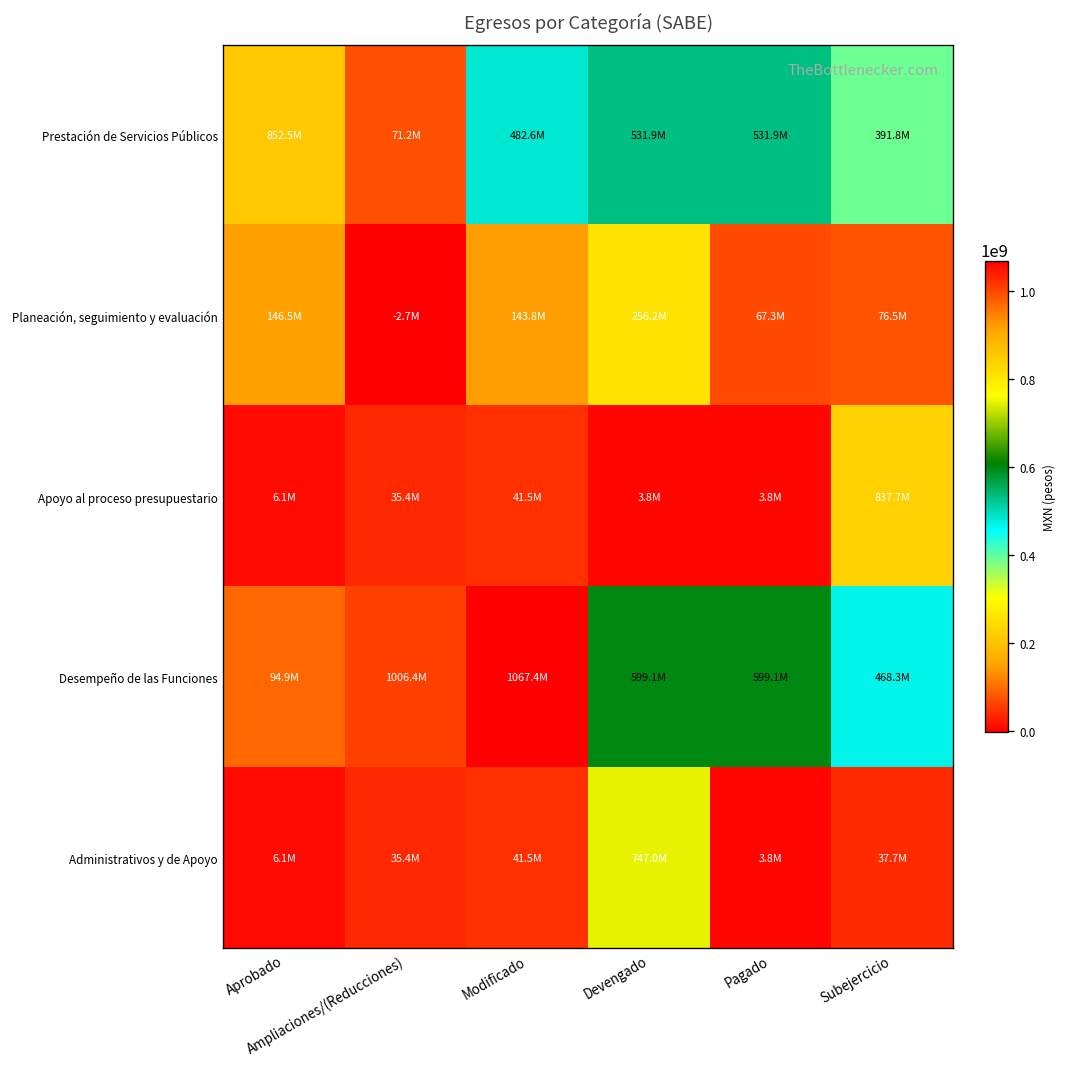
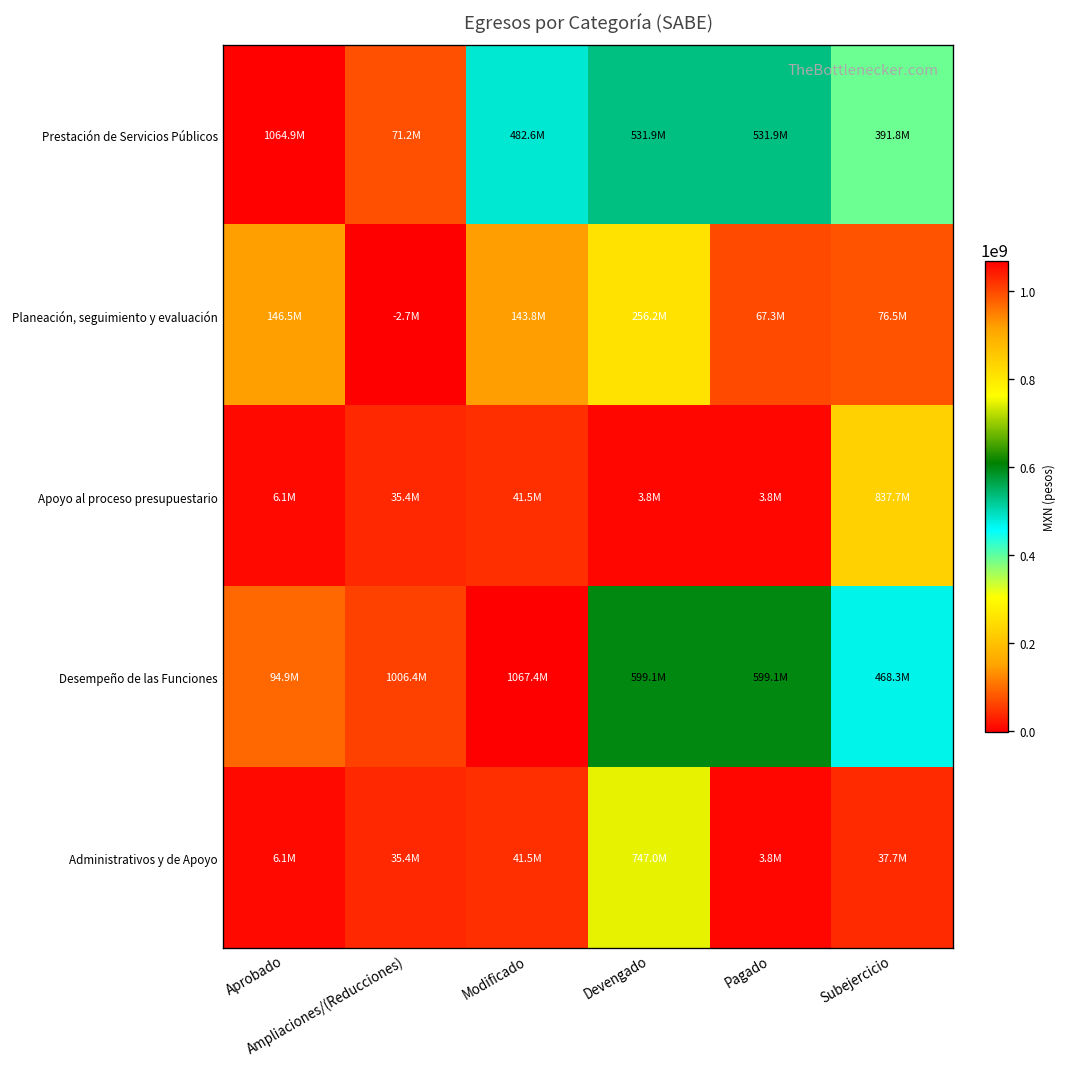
Prestación de Servicios Públicos, Aprobado: 852.5M -> 1064.9M
